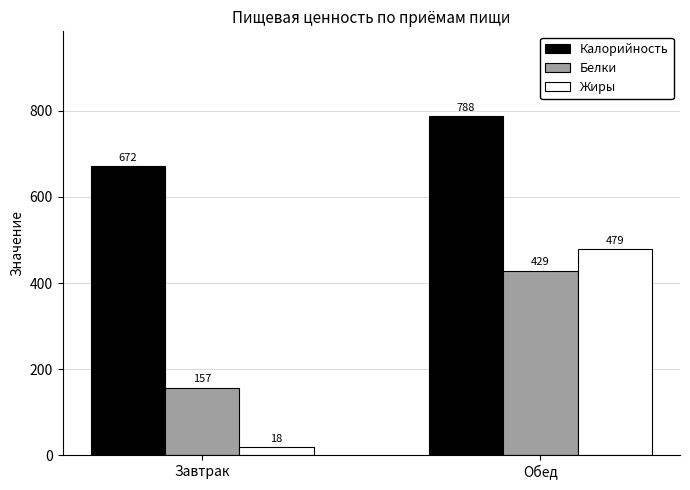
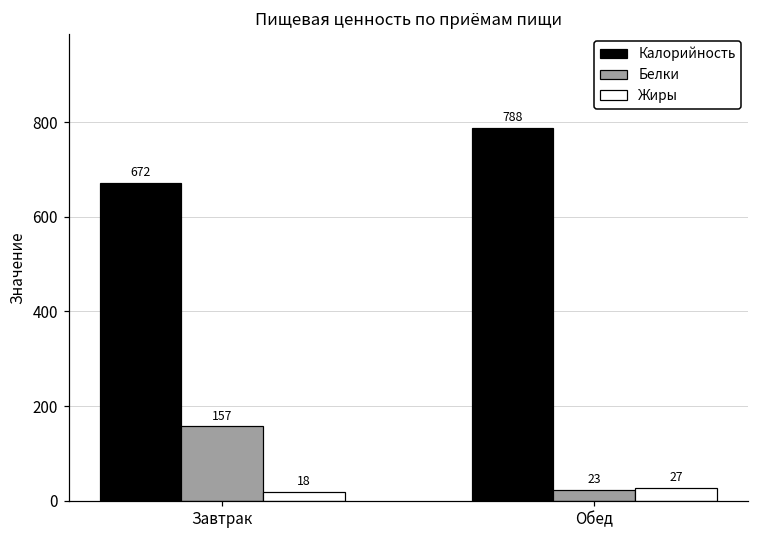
Белки, Обед: 429 -> 23
Жиры, Обед: 479 -> 27
